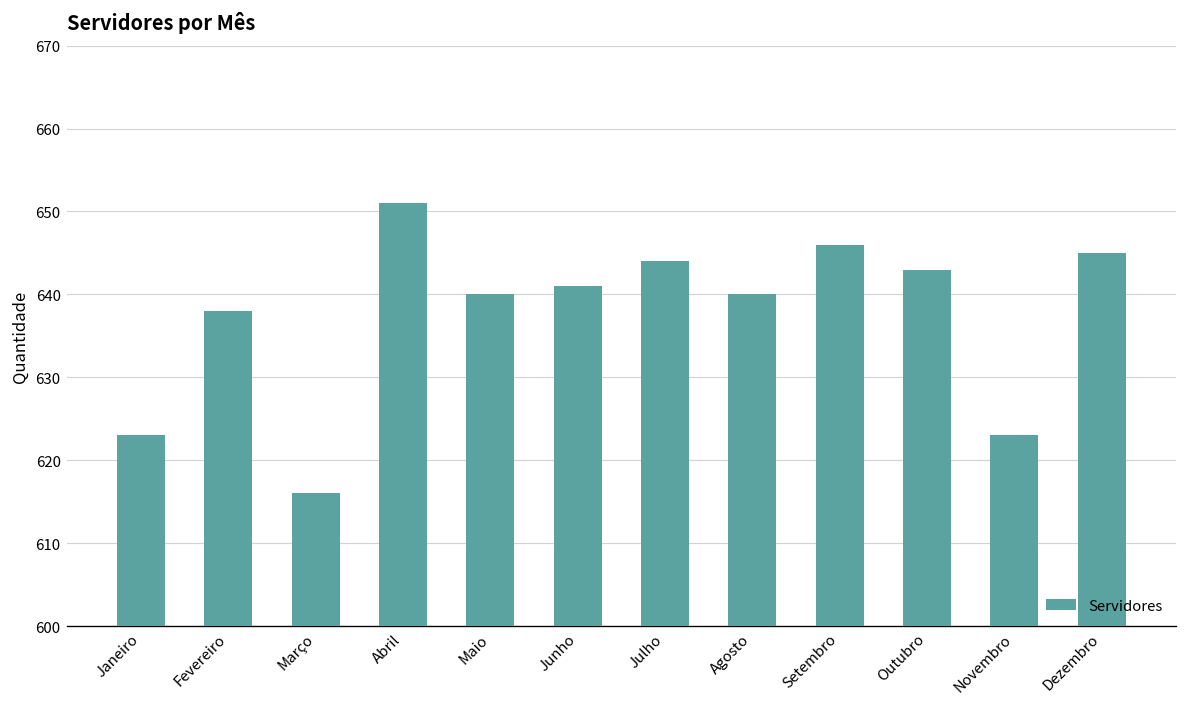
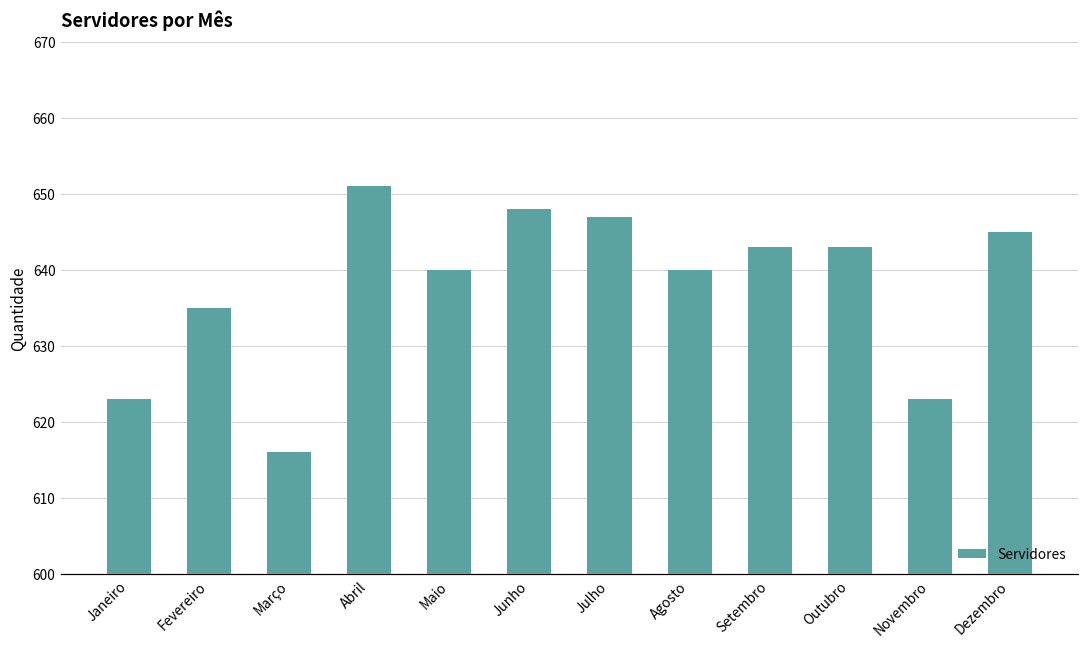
Fevereiro: 638 -> 635
Junho: 641 -> 648
Julho: 644 -> 647
Setembro: 646 -> 643
